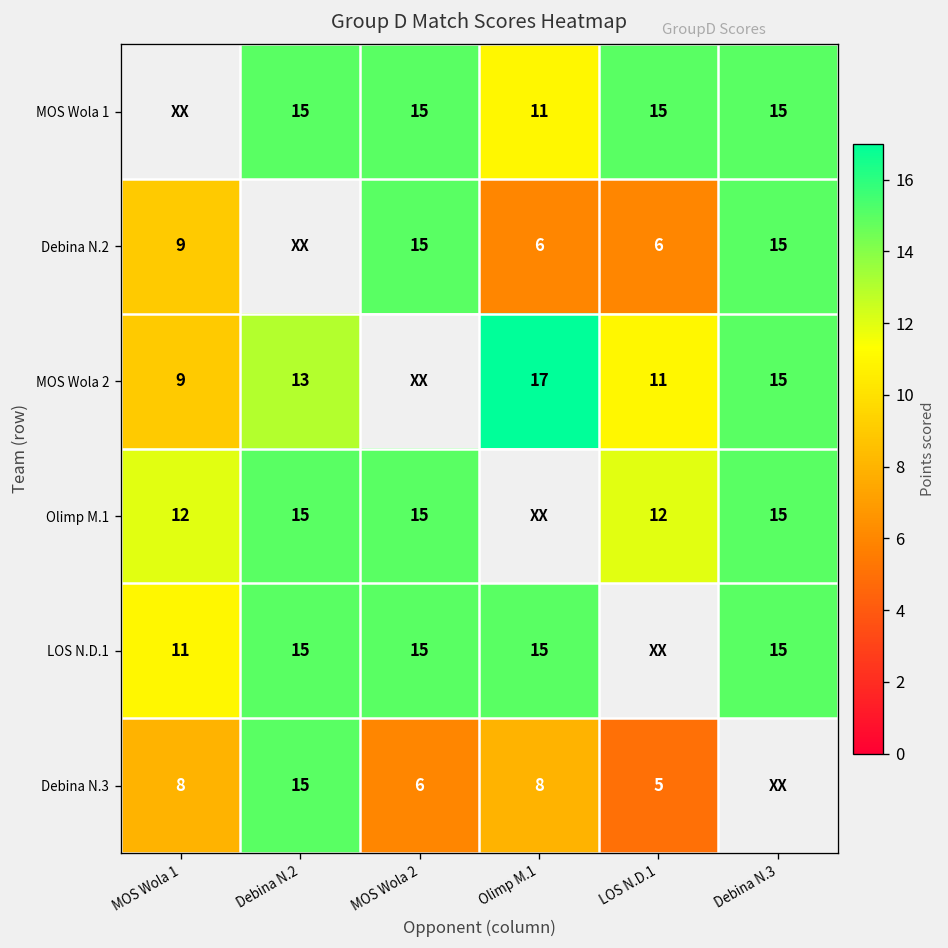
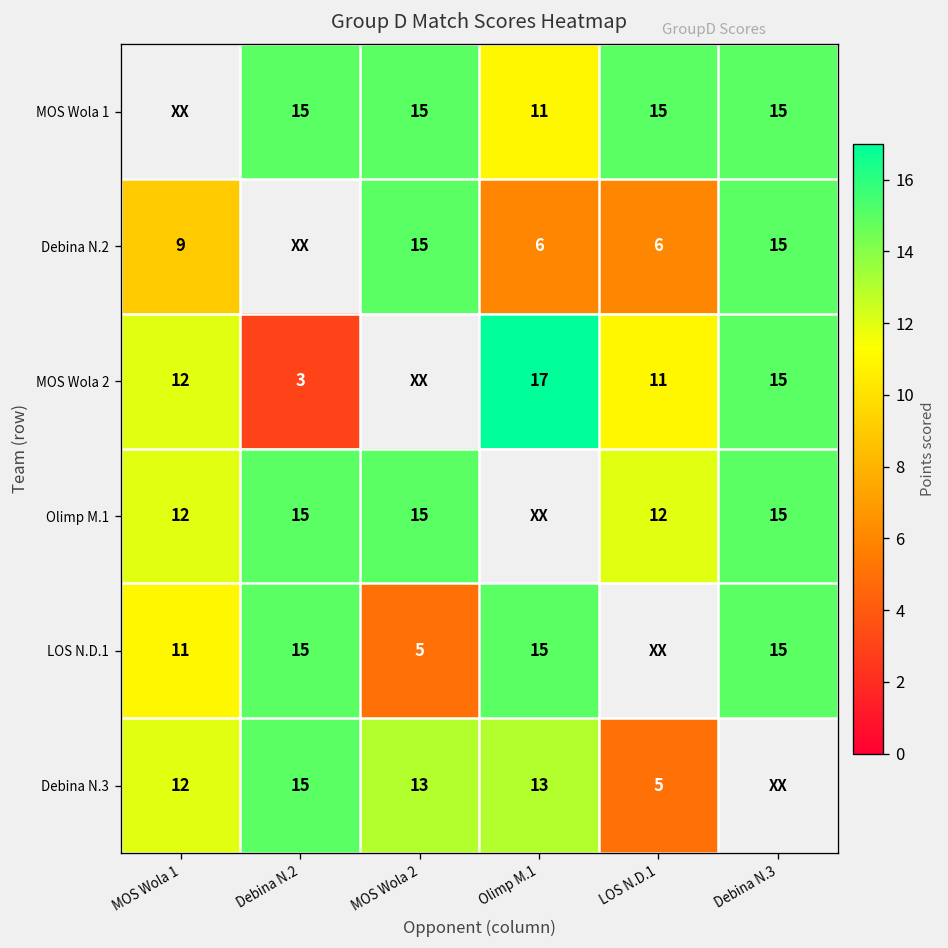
MOS Wola 2, MOS Wola 1: 9 -> 12
MOS Wola 2, Debina N.2: 13 -> 3
LOS N.D.1, MOS Wola 2: 15 -> 5
Debina N.3, MOS Wola 1: 8 -> 12
Debina N.3, MOS Wola 2: 6 -> 13
Debina N.3, Olimp M.1: 8 -> 13
